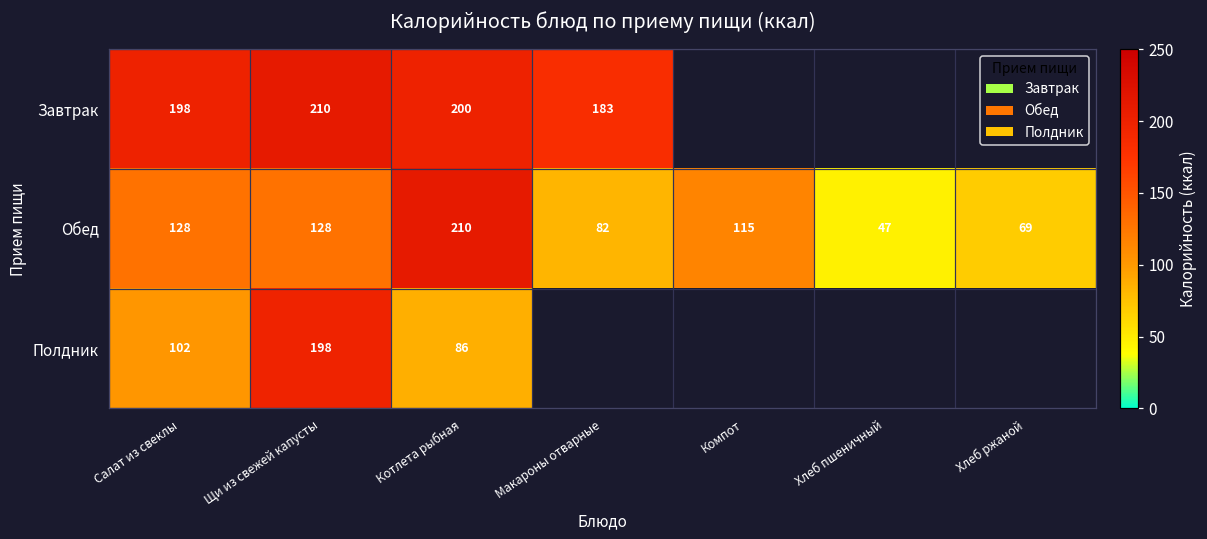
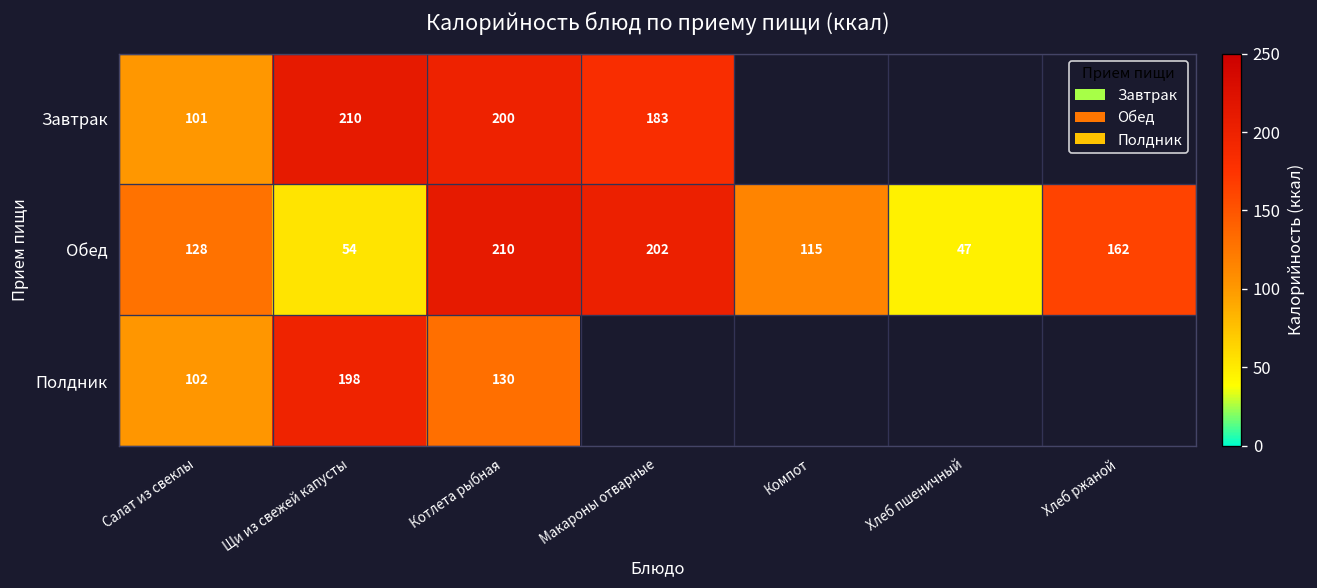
Завтрак, Салат из свеклы: 198 -> 101
Обед, Щи из свежей капусты: 128 -> 54
Обед, Макароны отварные: 82 -> 202
Обед, Хлеб ржаной: 69 -> 162
Полдник, Котлета рыбная: 86 -> 130
